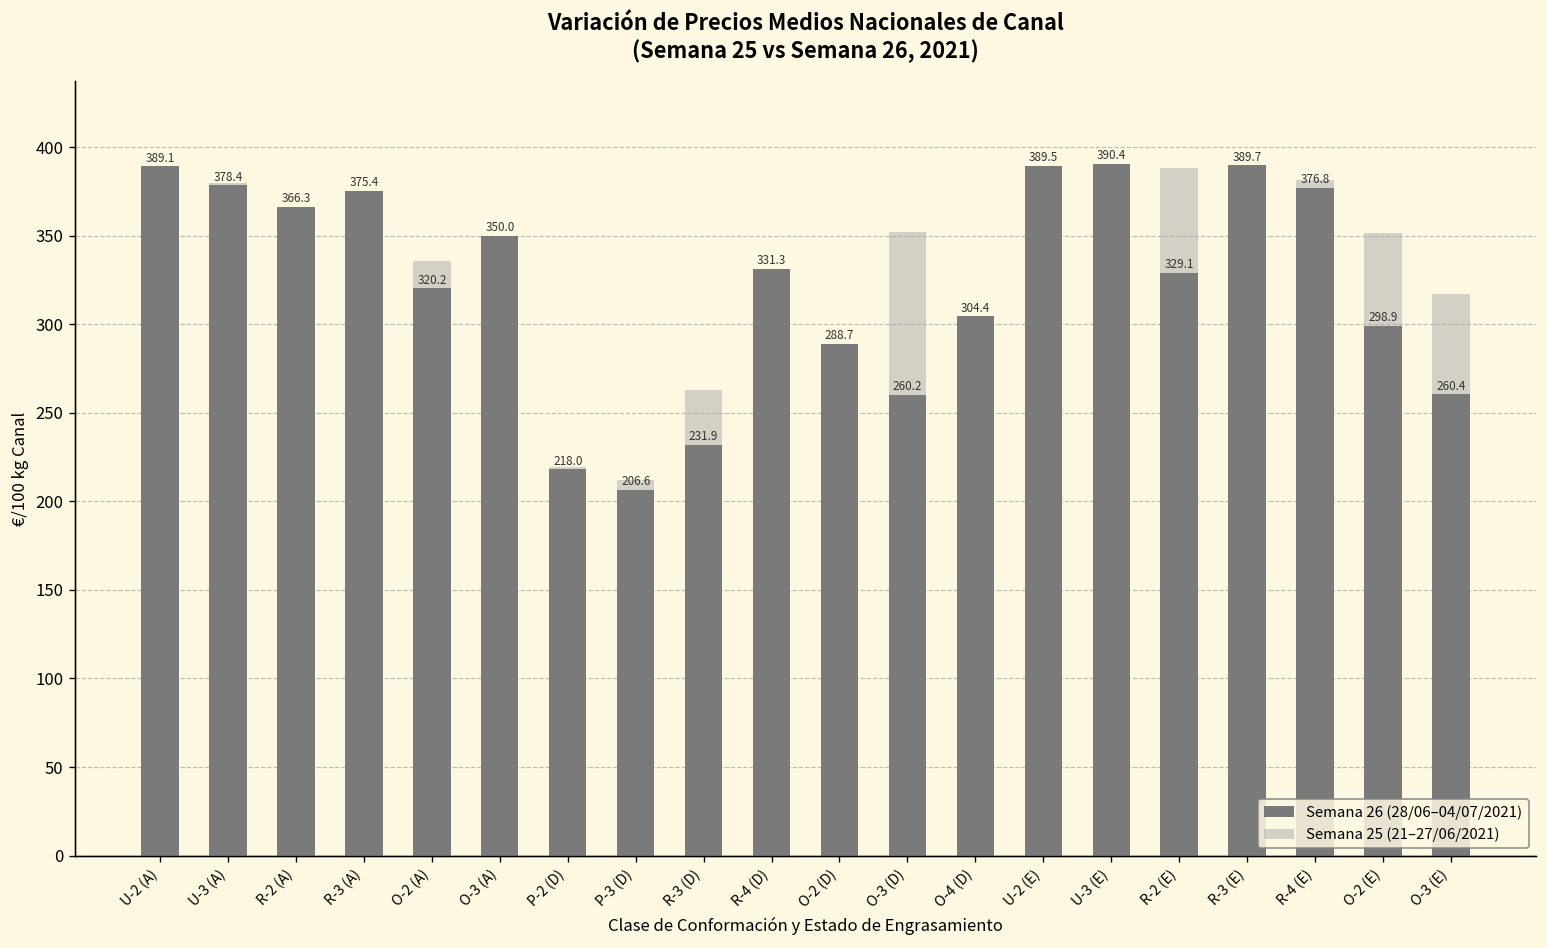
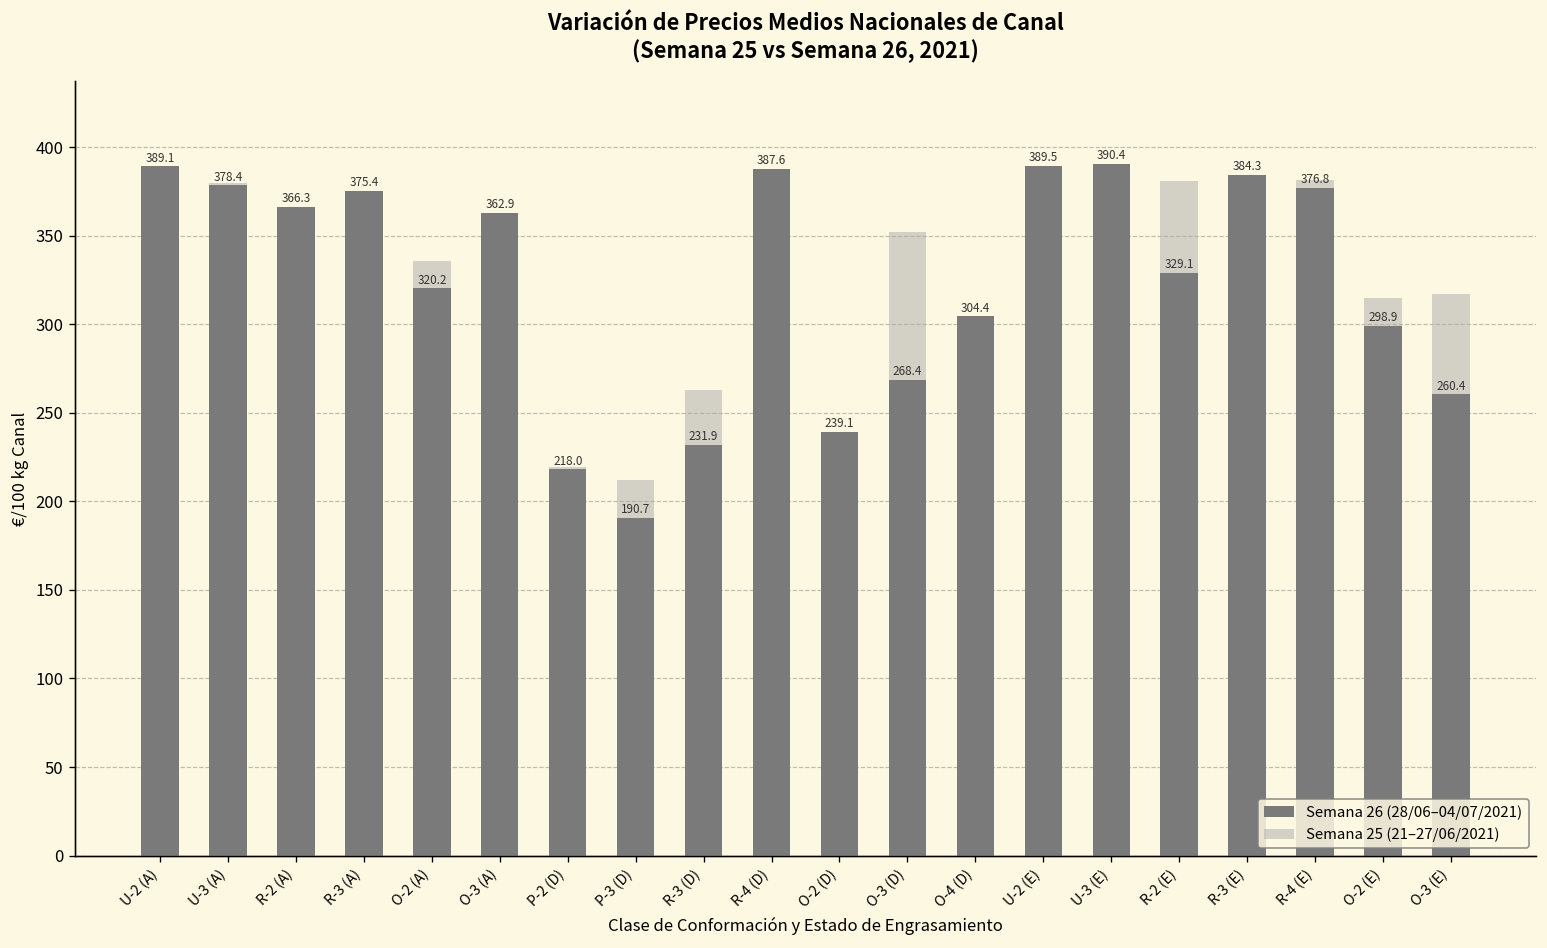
Semana 26 (28/06–04/07/2021), O-3 (A): 350.0 -> 362.9
Semana 26 (28/06–04/07/2021), P-3 (D): 206.6 -> 190.7
Semana 26 (28/06–04/07/2021), R-4 (D): 331.3 -> 387.6
Semana 26 (28/06–04/07/2021), O-2 (D): 288.7 -> 239.1
Semana 26 (28/06–04/07/2021), O-3 (D): 260.2 -> 268.4
Semana 25 (21–27/06/2021), R-2 (E): 388 -> 381
Semana 26 (28/06–04/07/2021), R-3 (E): 389.7 -> 384.3
Semana 25 (21–27/06/2021), O-2 (E): 351 -> 315
